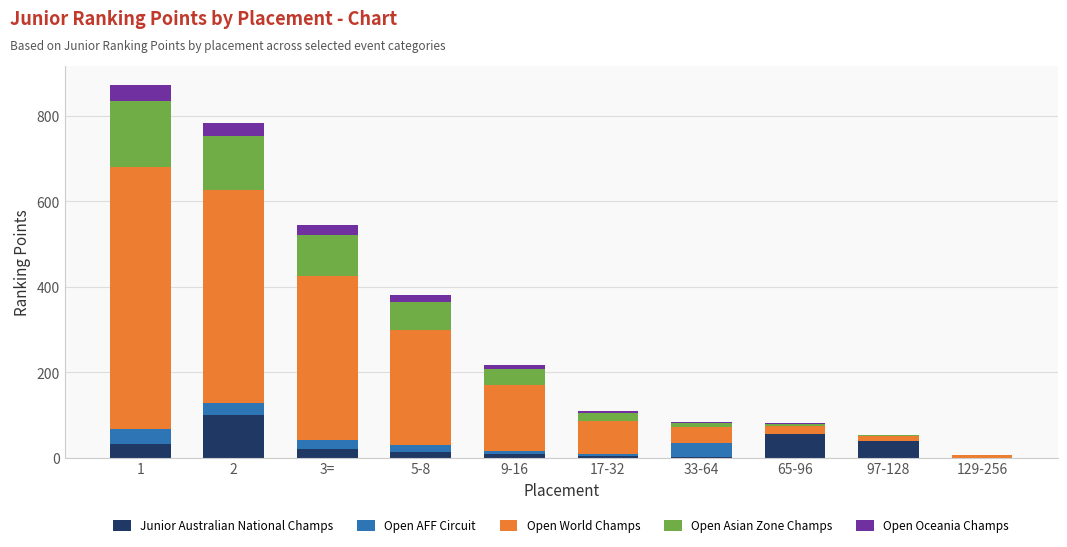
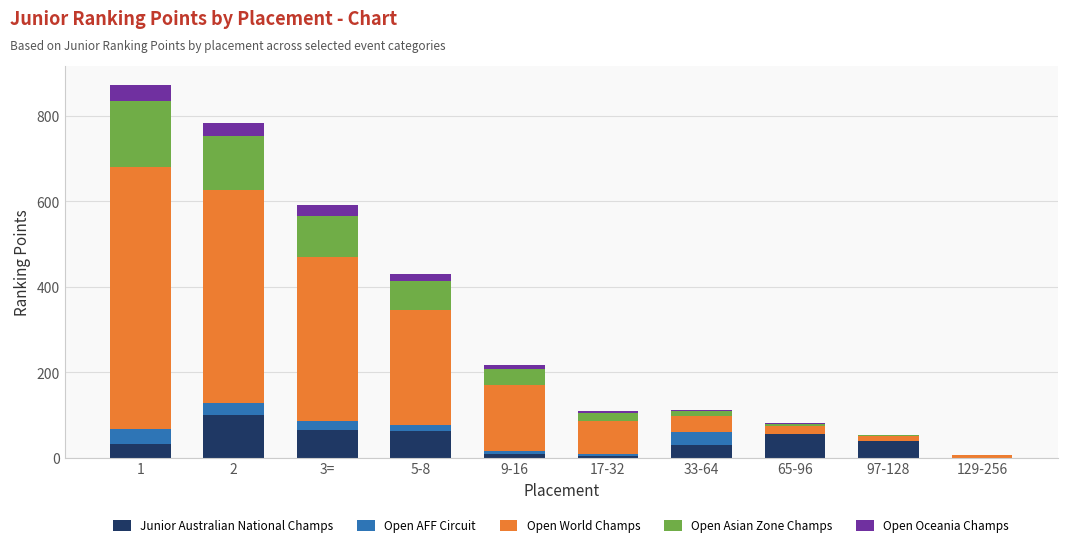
Junior Australian National Champs, 3=: 20 -> 70
Junior Australian National Champs, 5-8: 10 -> 60
Junior Australian National Champs, 33-64: 0 -> 30
